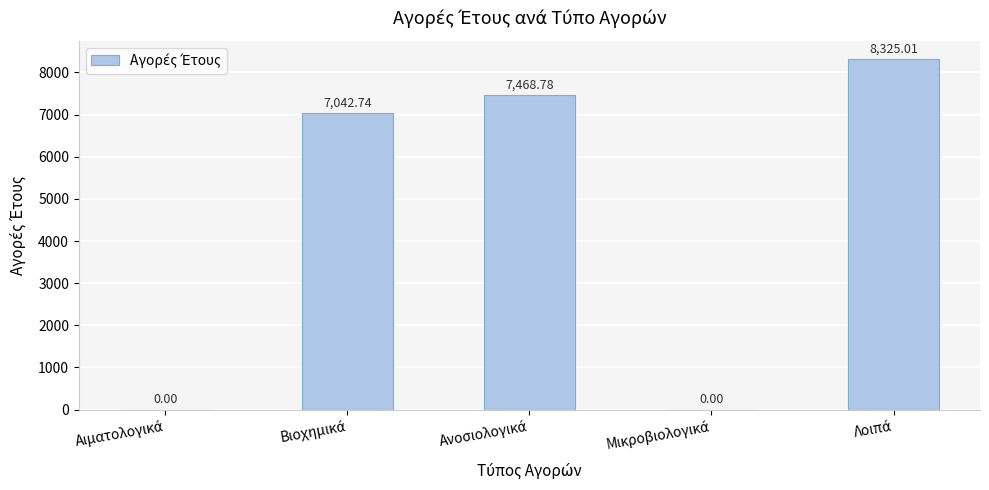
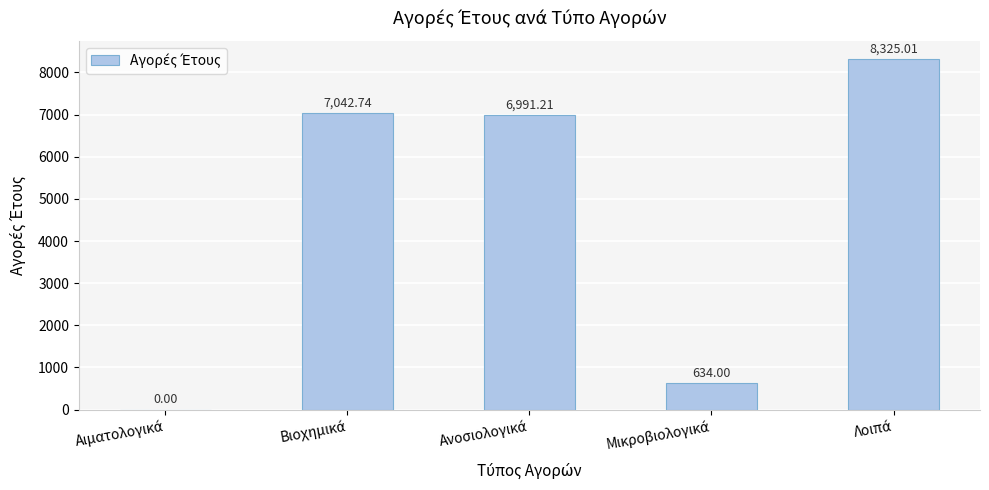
Ανοσιολογικά: 7,468.78 -> 6,991.21
Μικροβιολογικά: 0.00 -> 634.00
